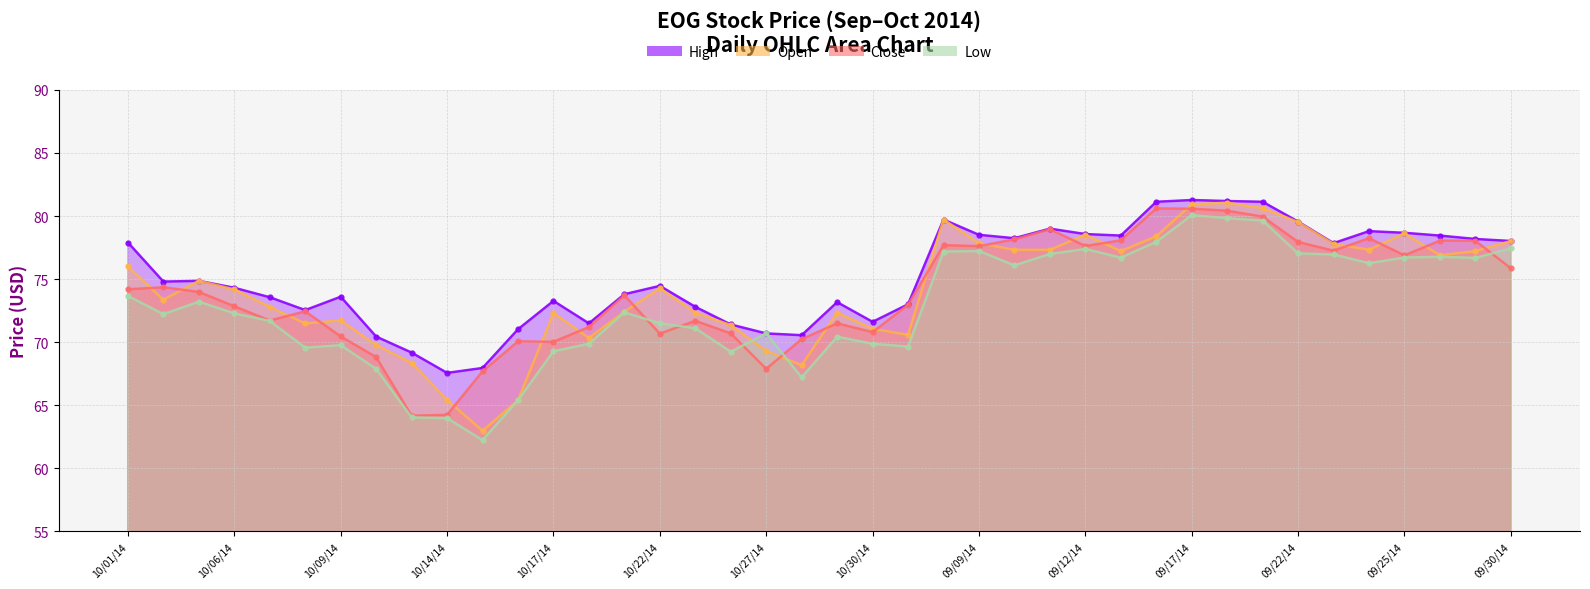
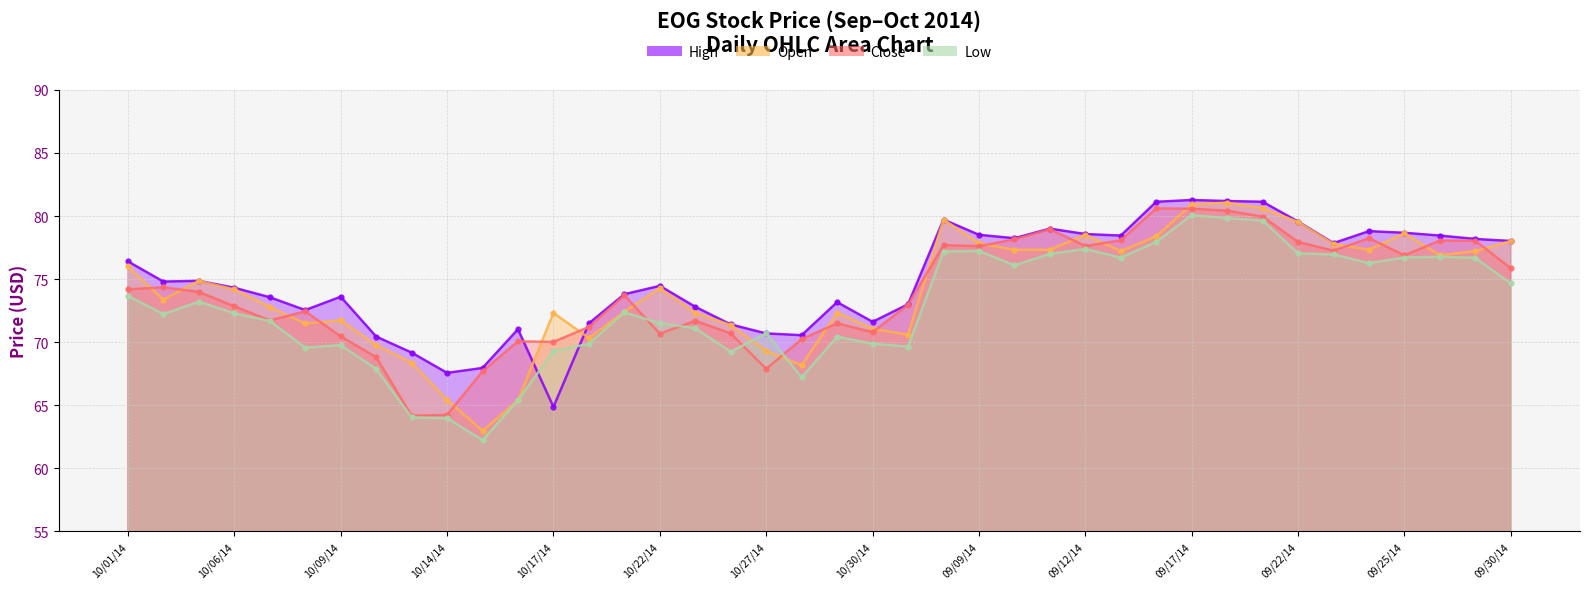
High, 10/01/14: 77.9 -> 76.4
High, 10/17/14: 73.3 -> 64.9
Low, 09/30/14: 77.4 -> 74.7
